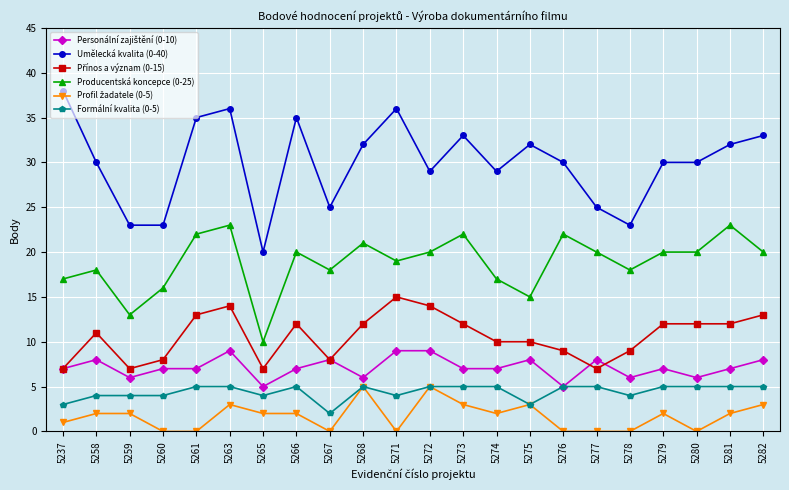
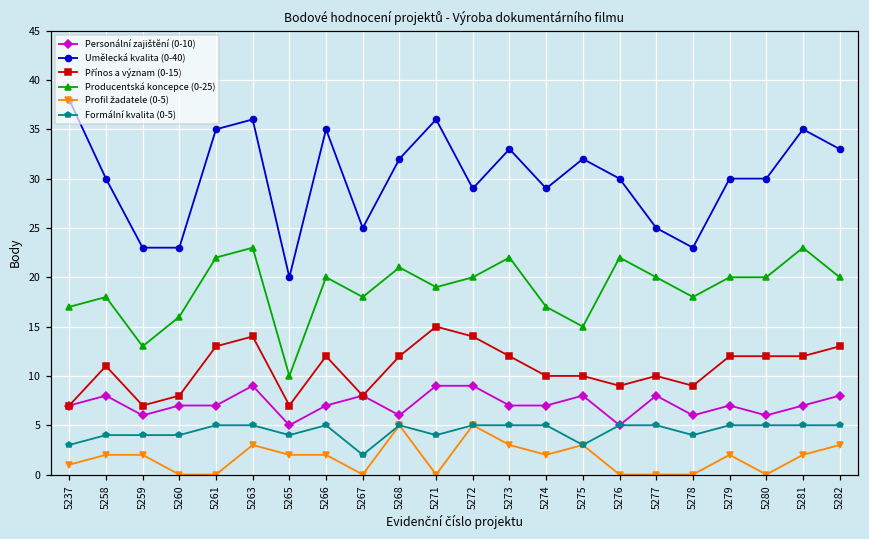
Přínos a význam (0-15), 5277: 7 -> 10
Umělecká kvalita (0-40), 5281: 32 -> 35
